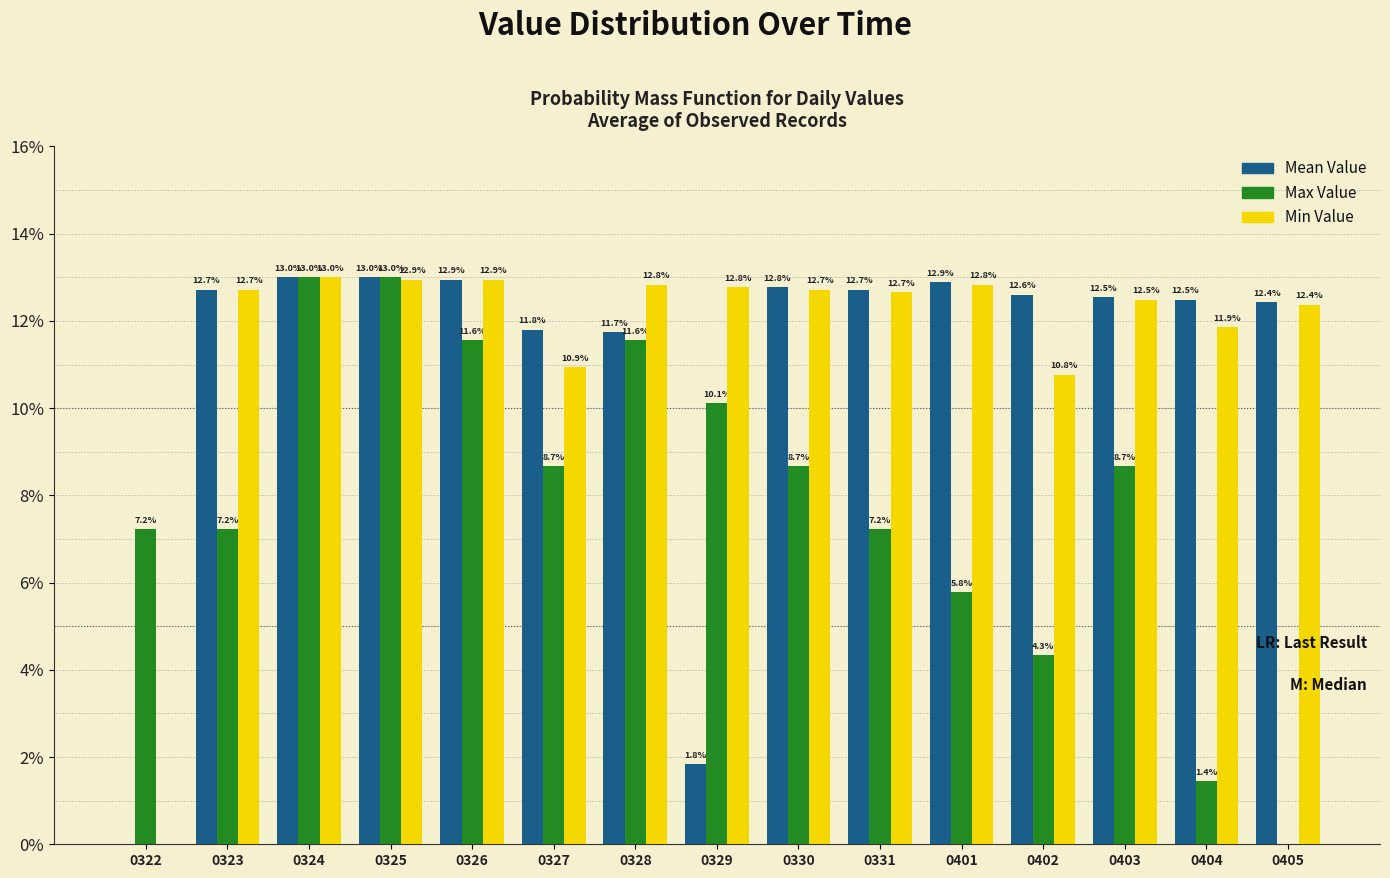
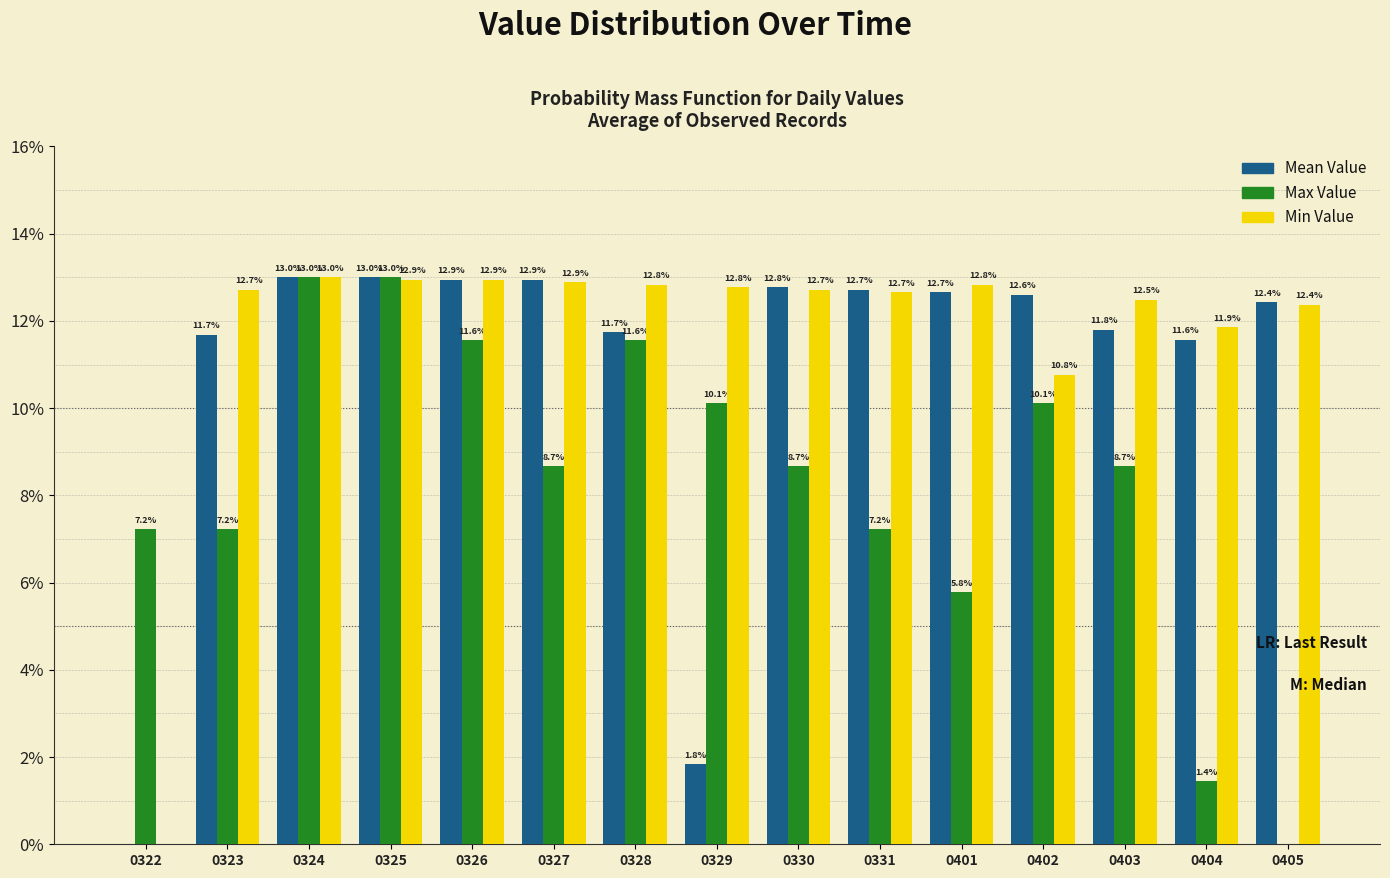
Mean Value, 0323: 12.7% -> 11.7%
Mean Value, 0327: 11.8% -> 12.9%
Min Value, 0327: 10.9% -> 12.9%
Mean Value, 0401: 12.9% -> 12.7%
Max Value, 0402: 4.3% -> 10.1%
Mean Value, 0403: 12.5% -> 11.8%
Mean Value, 0404: 12.5% -> 11.6%
